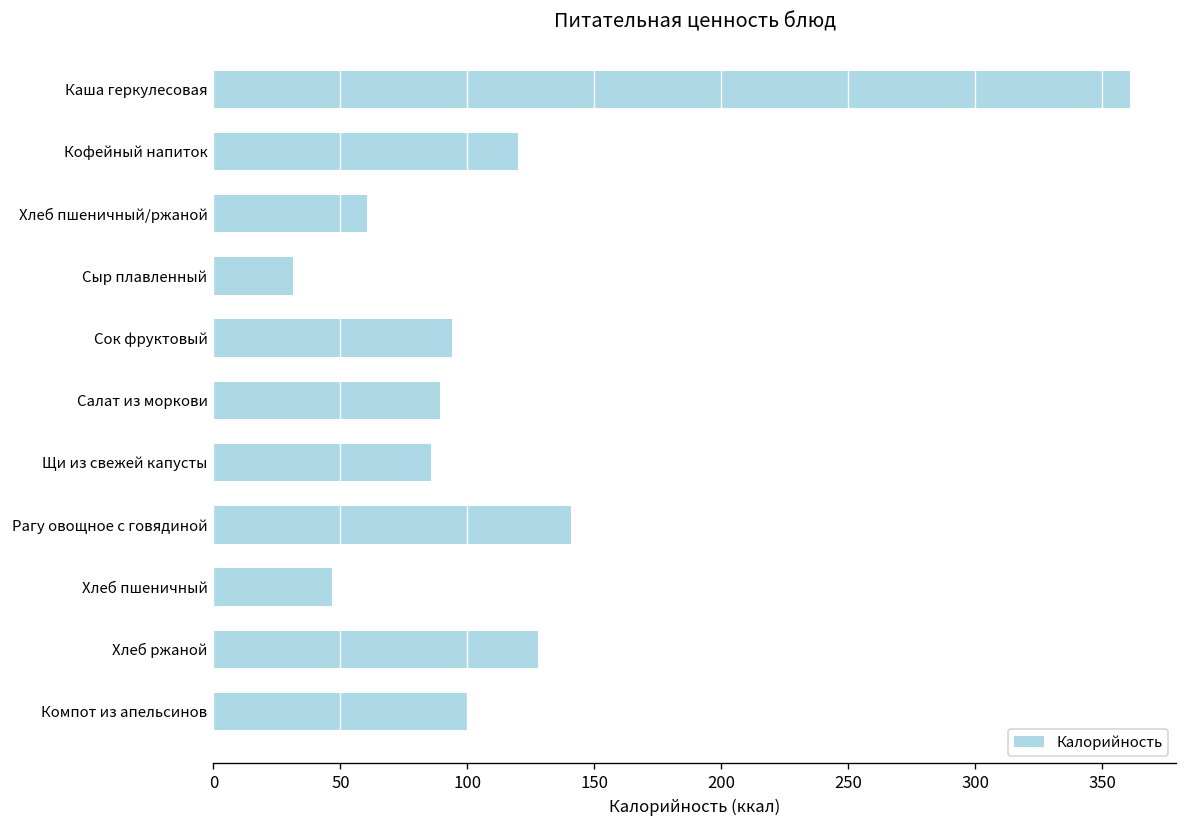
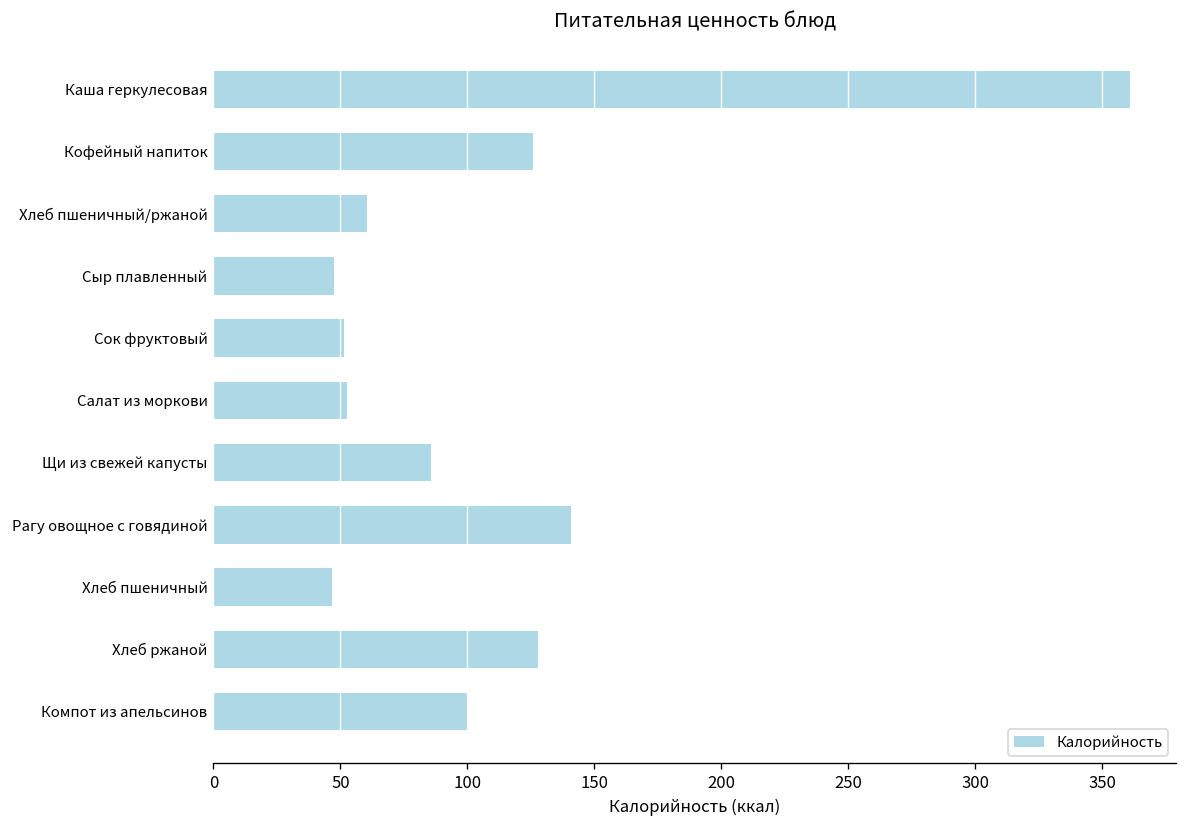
Кофейный напиток: 120 -> 126
Сыр плавленный: 31 -> 47
Сок фруктовый: 94 -> 51
Салат из моркови: 89 -> 53
